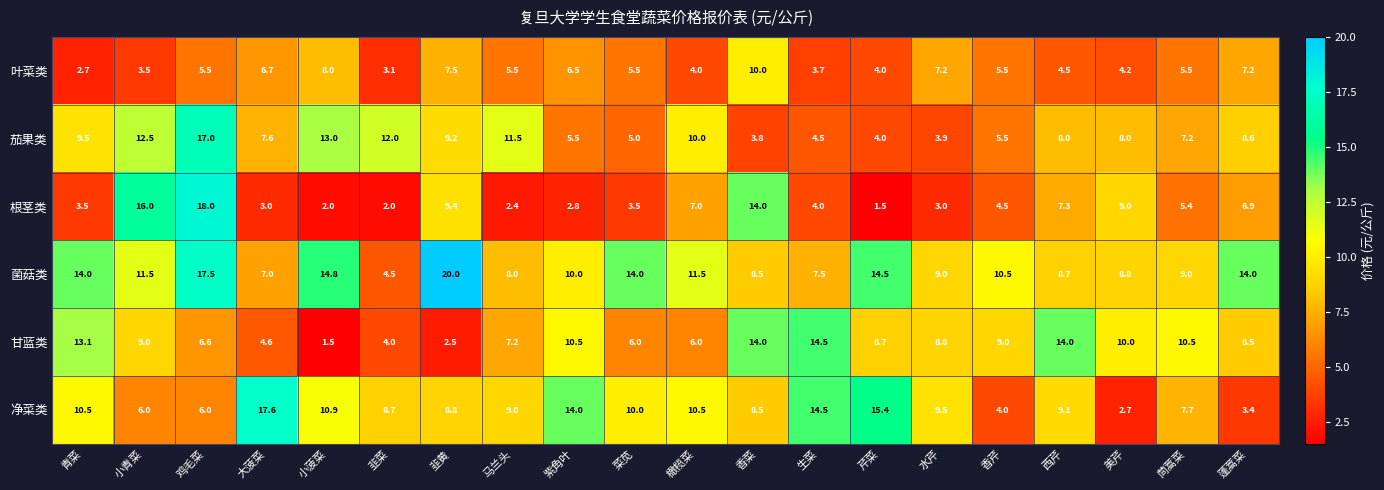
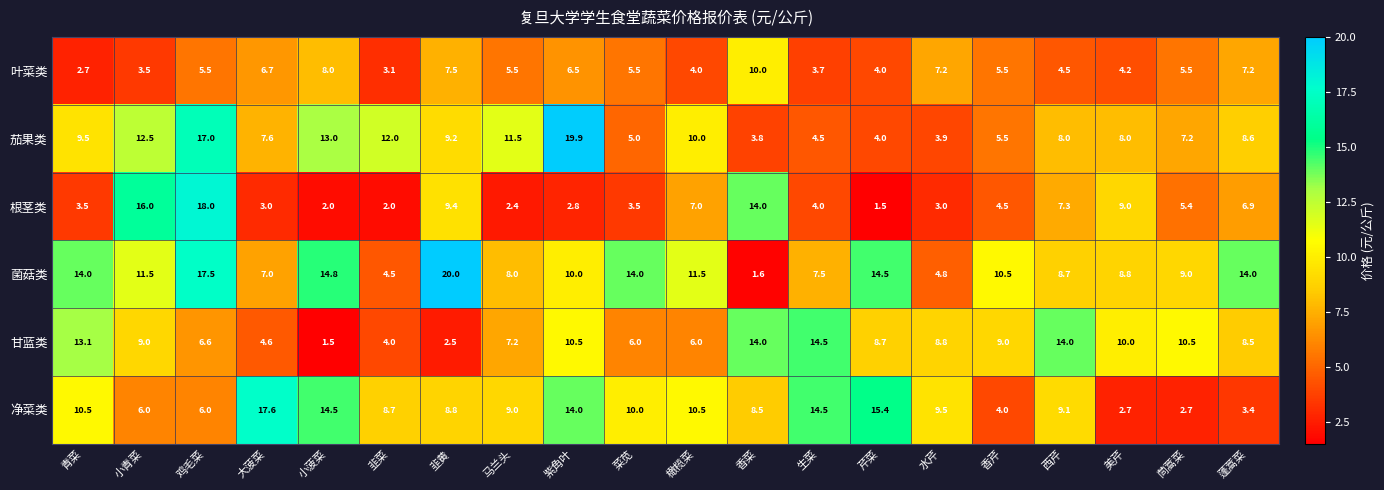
茄果类, 紫角叶: 5.5 -> 19.9
菌菇类, 香菜: 8.5 -> 1.6
菌菇类, 水芹: 9.0 -> 4.8
净菜类, 小菠菜: 10.9 -> 14.5
净菜类, 茼蒿菜: 7.7 -> 2.7
